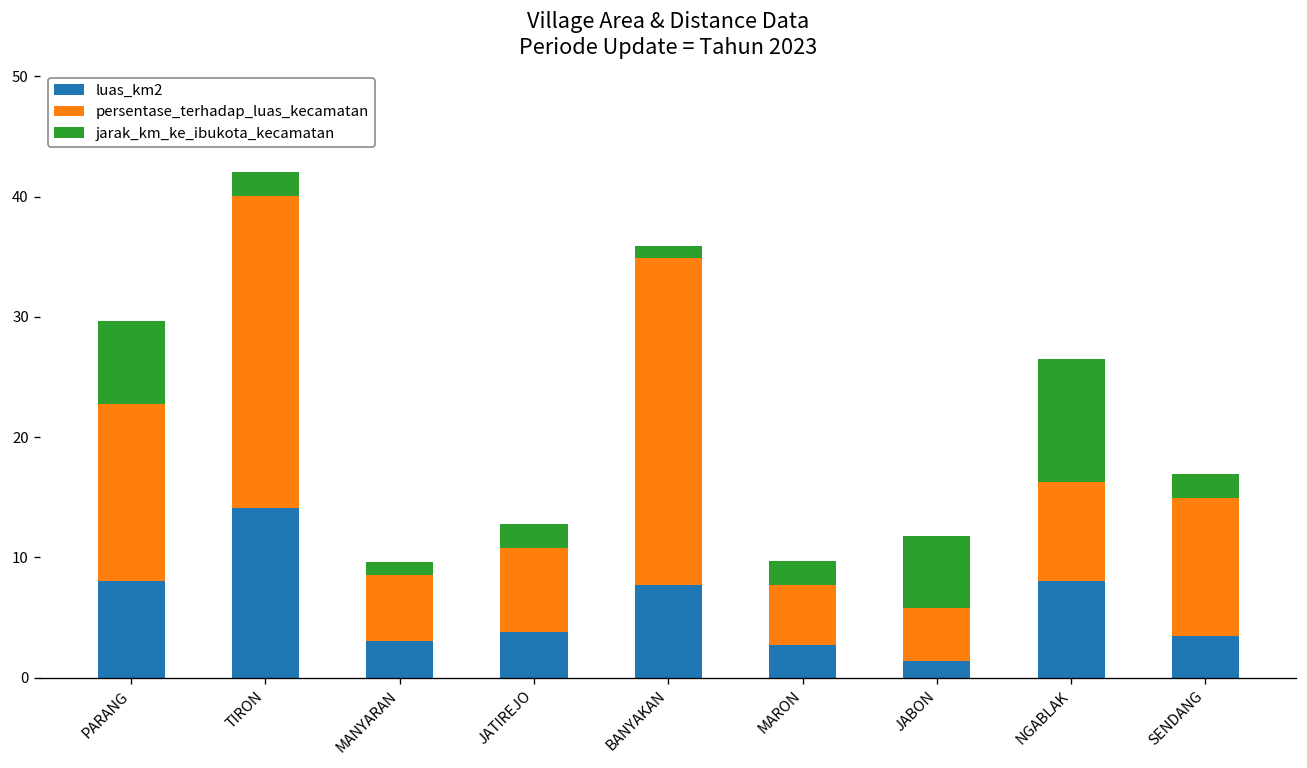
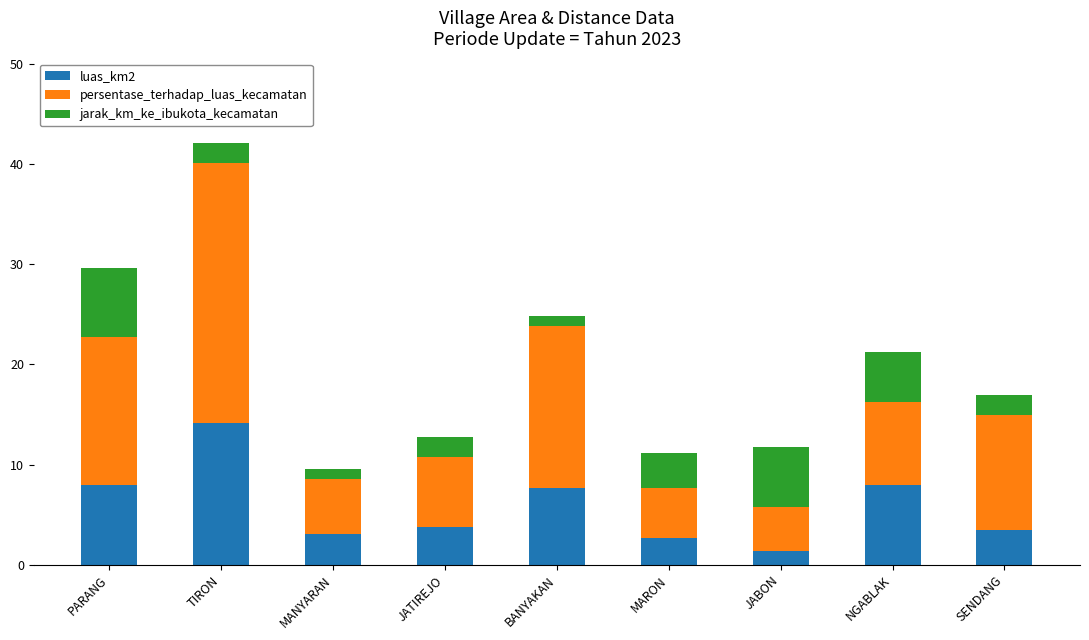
persentase_terhadap_luas_kecamatan, BANYAKAN: 27.2 -> 16.2
jarak_km_ke_ibukota_kecamatan, MARON: 2.0 -> 3.5
jarak_km_ke_ibukota_kecamatan, NGABLAK: 10.2 -> 5.0
